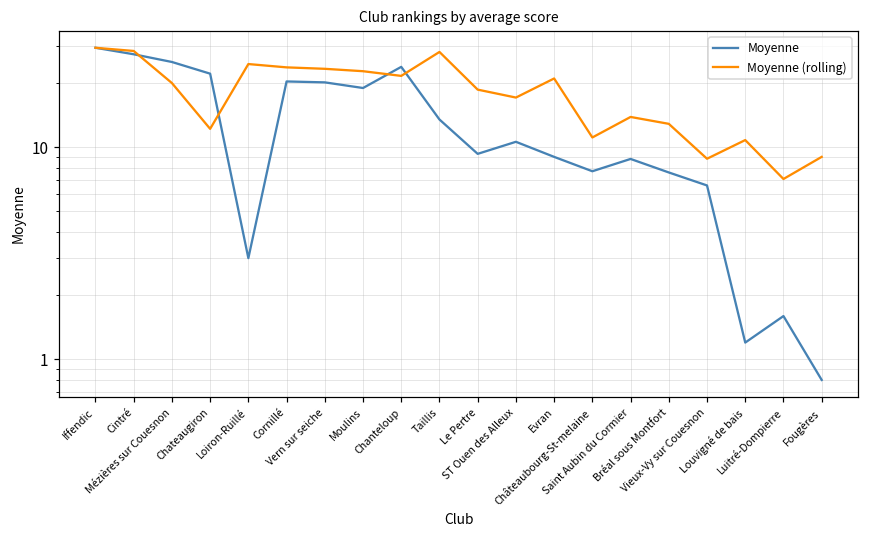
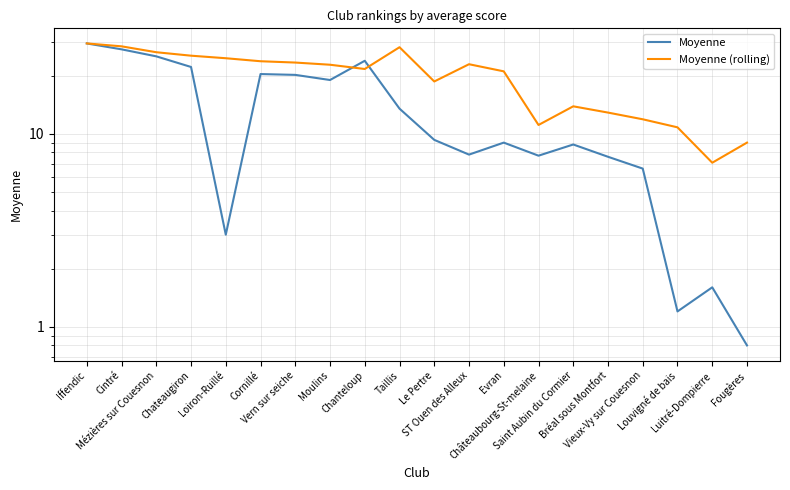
Moyenne (rolling), Mézières sur Couesnon: 20 -> 26
Moyenne (rolling), Chateaugiron: 12 -> 25
Moyenne, ST Ouen des Alleux: 11 -> 7.8
Moyenne (rolling), ST Ouen des Alleux: 17 -> 23
Moyenne (rolling), Vieux-Vy sur Couesnon: 9 -> 12
